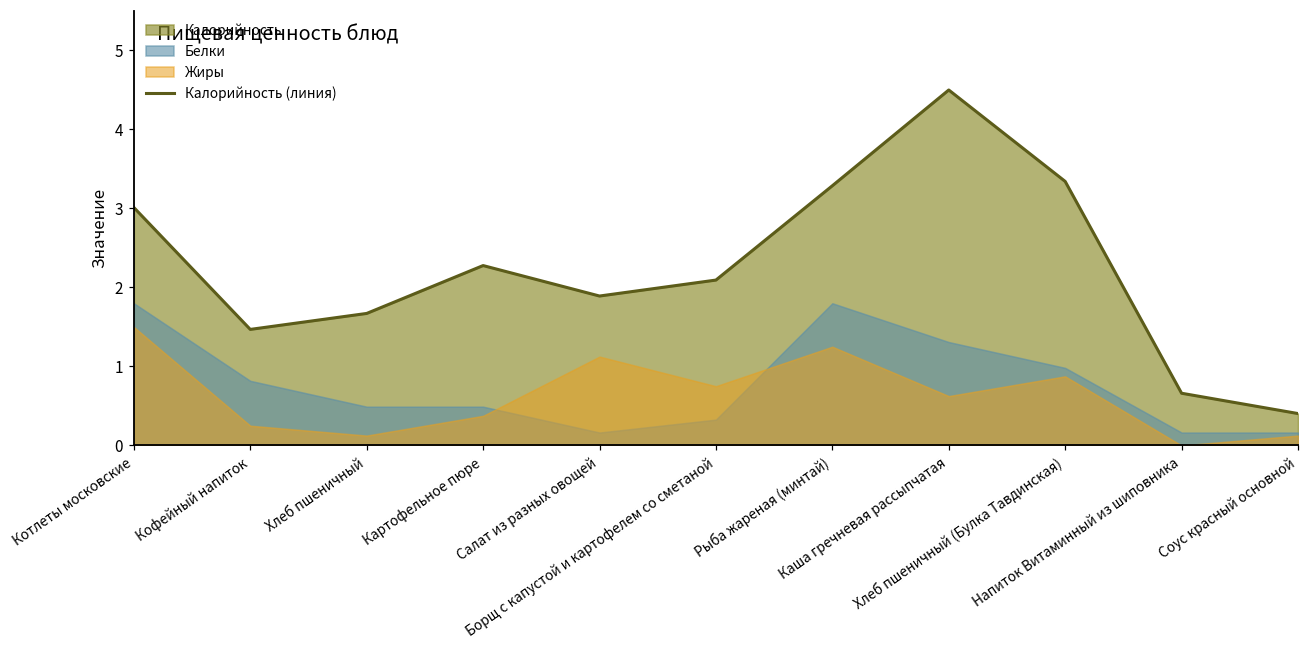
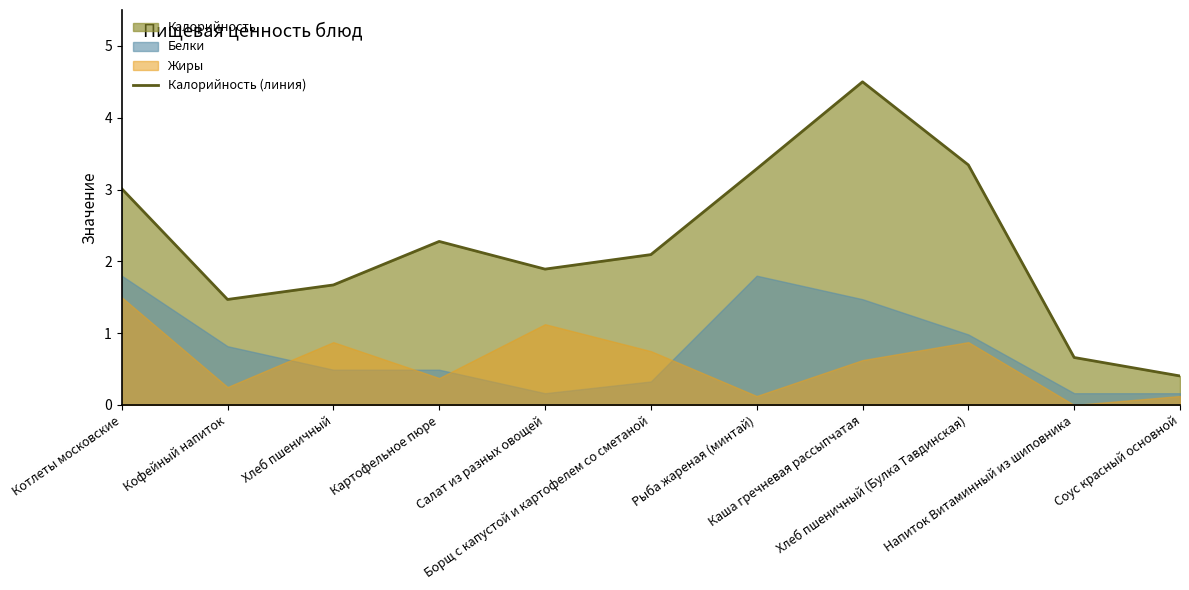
Жиры, Хлеб пшеничный: 0.1 -> 0.9
Жиры, Рыба жареная (минтай): 1.3 -> 0.1
Белки, Каша гречневая рассыпчатая: 1.3 -> 1.5
